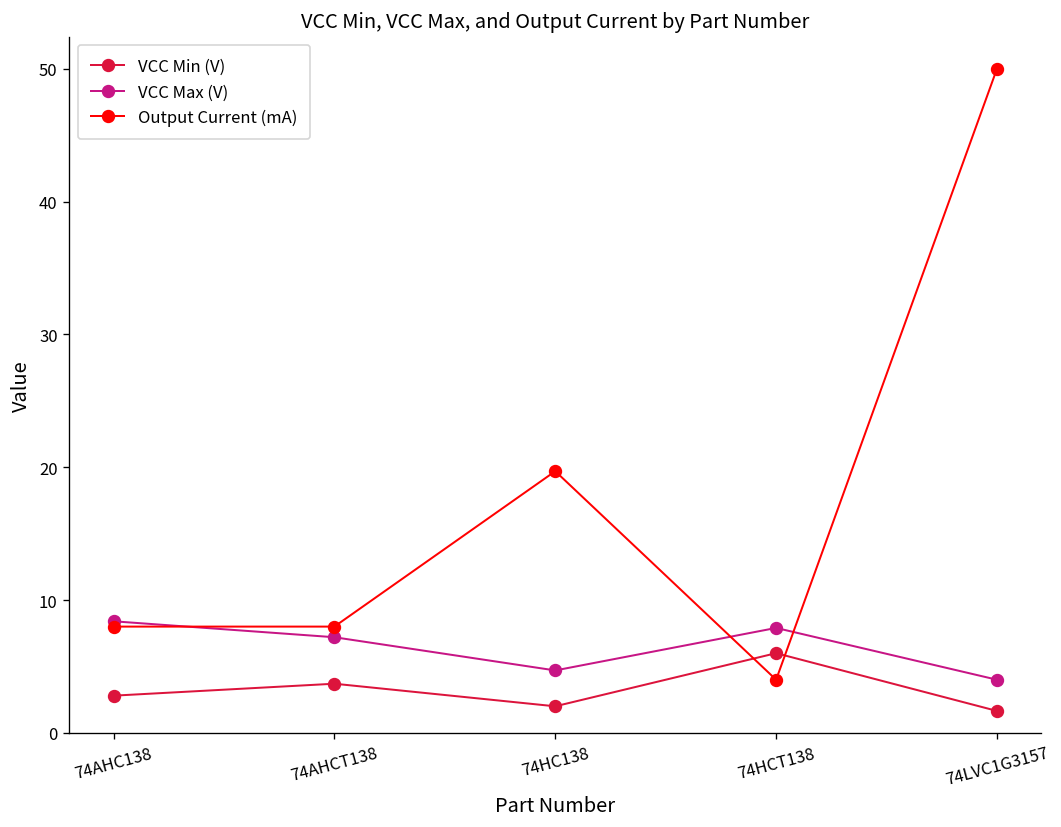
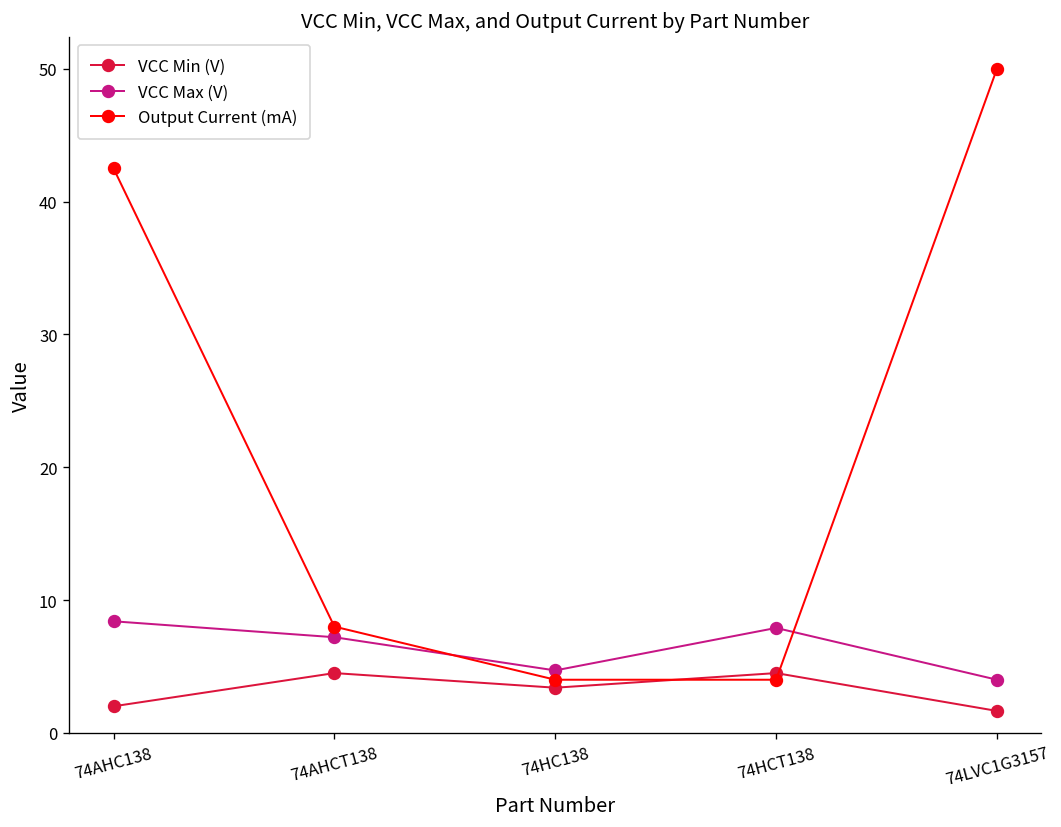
VCC Min (V), 74AHC138: 2.8 -> 2.0
Output Current (mA), 74AHC138: 8.0 -> 42.5
VCC Min (V), 74AHCT138: 3.7 -> 4.5
VCC Min (V), 74HC138: 2.0 -> 3.4
Output Current (mA), 74HC138: 19.7 -> 4.0
VCC Min (V), 74HCT138: 6.0 -> 4.5
